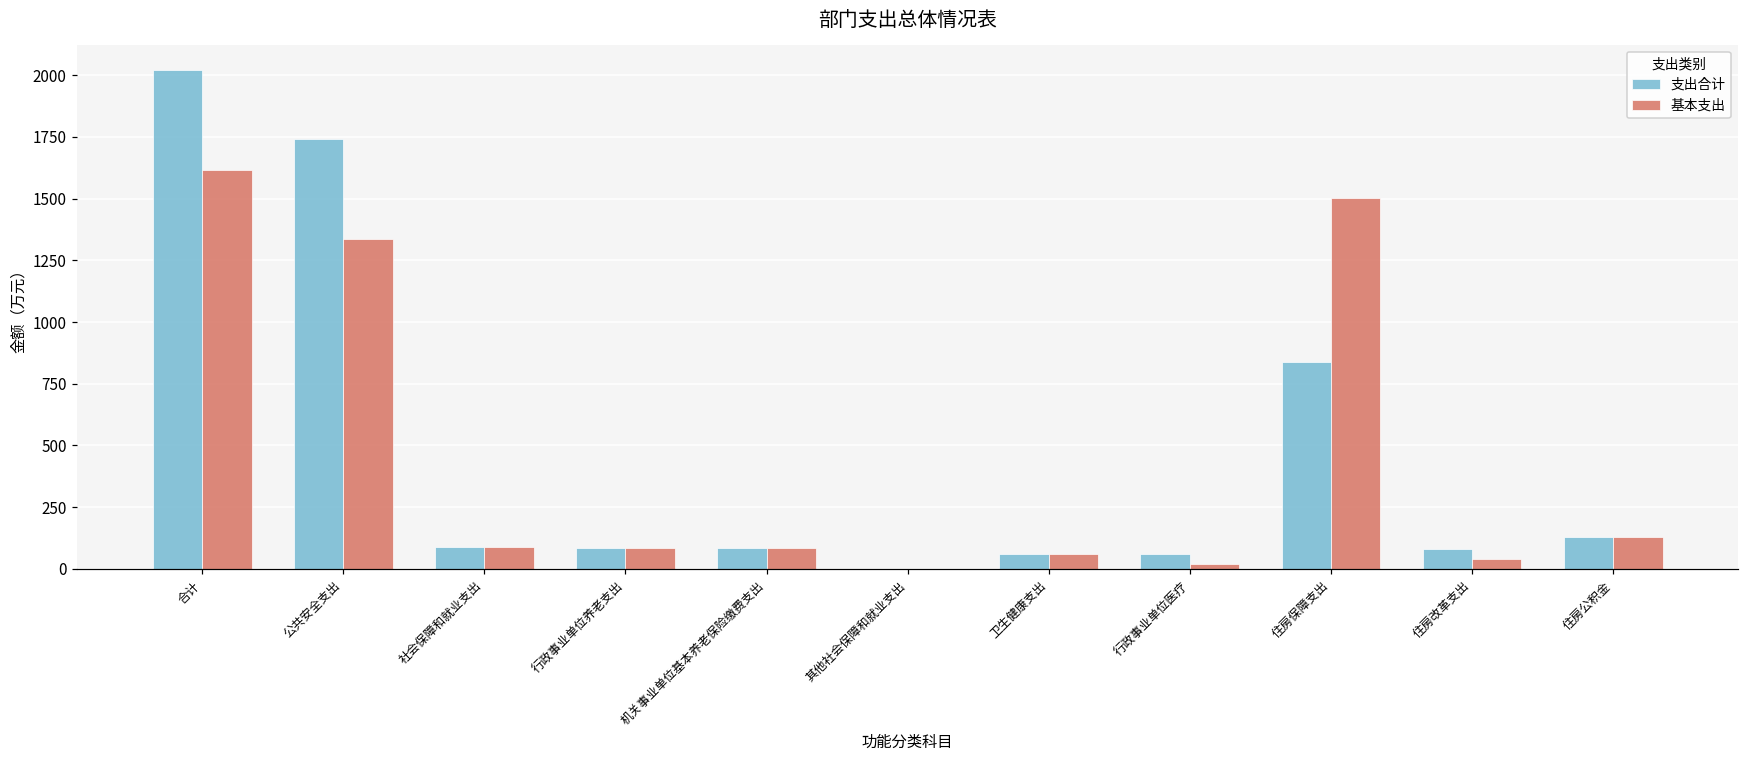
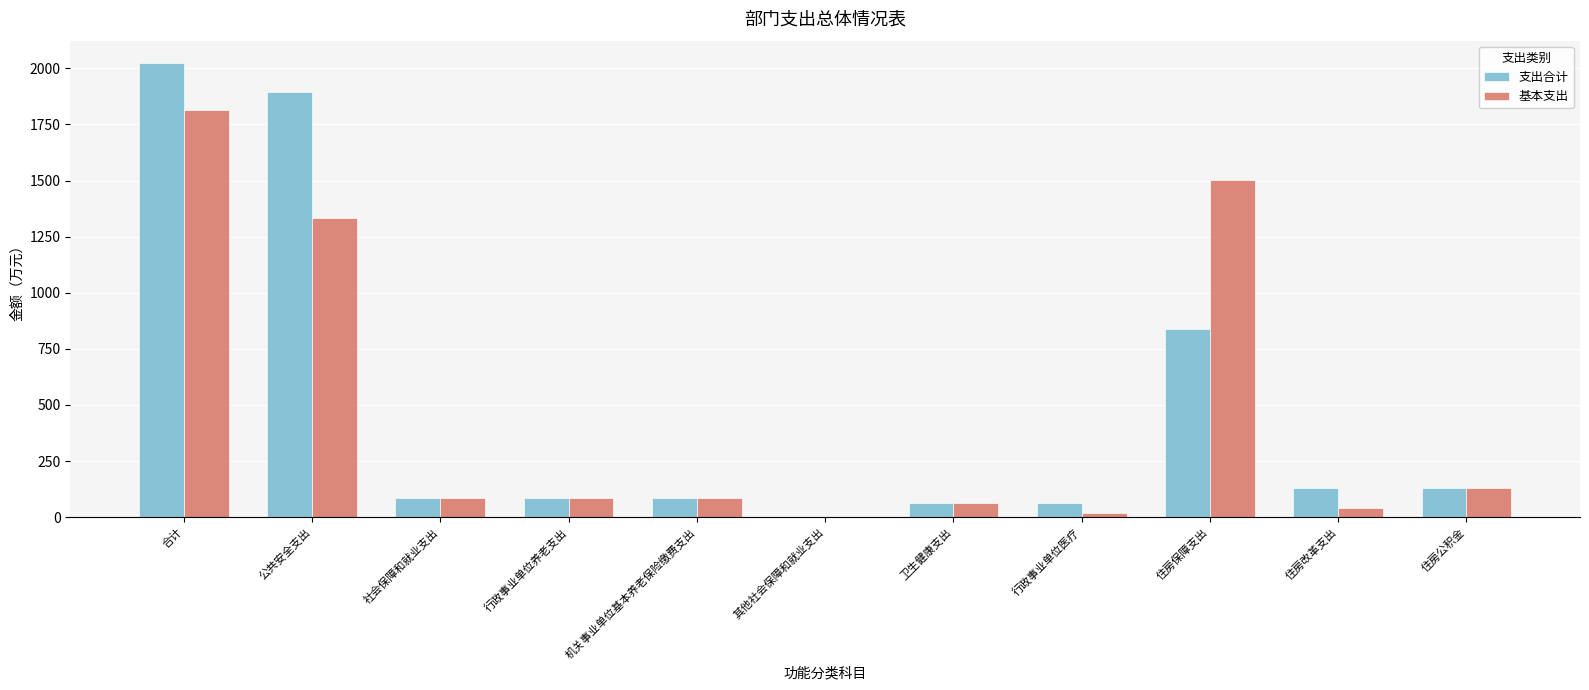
基本支出, 合计: 1610 -> 1820
支出合计, 公共安全支出: 1740 -> 1890
支出合计, 住房改革支出: 80 -> 130
